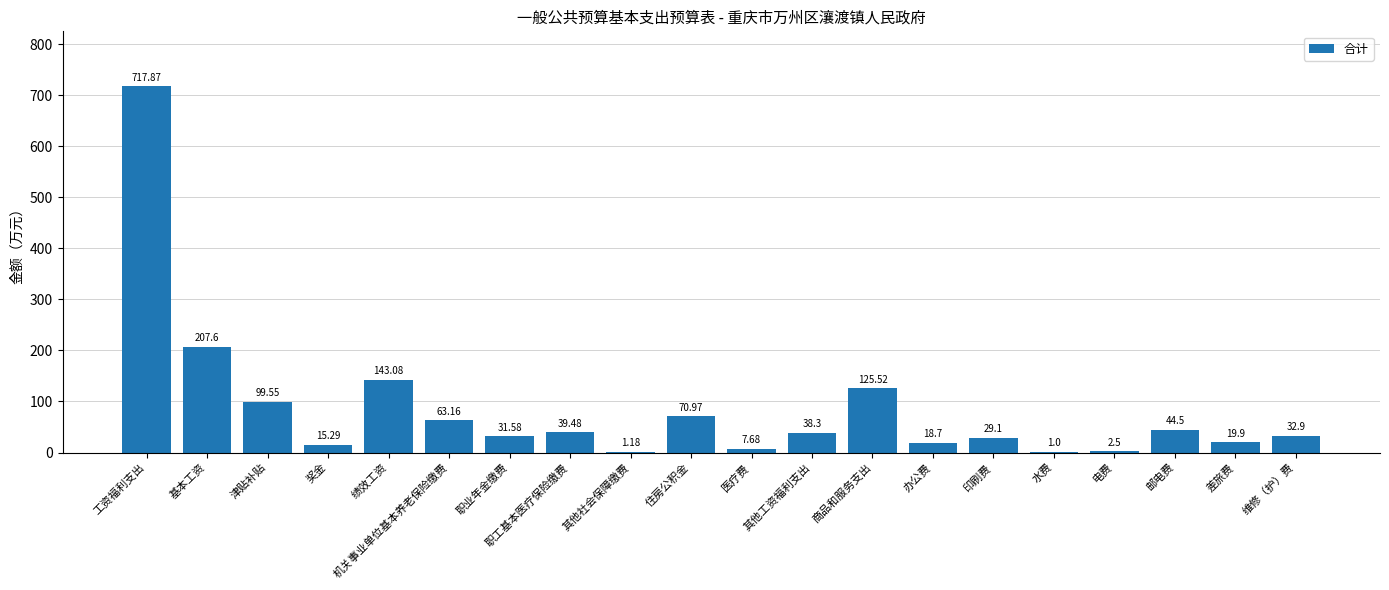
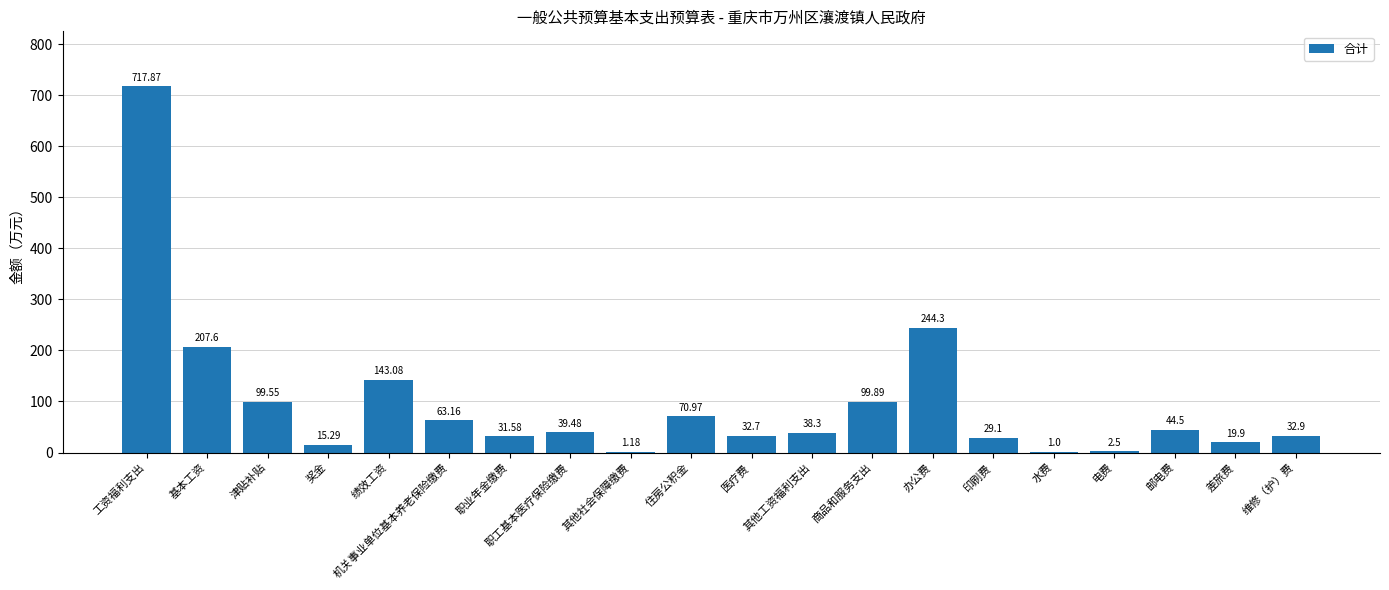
医疗费: 7.68 -> 32.7
商品和服务支出: 125.52 -> 99.89
办公费: 18.7 -> 244.3
